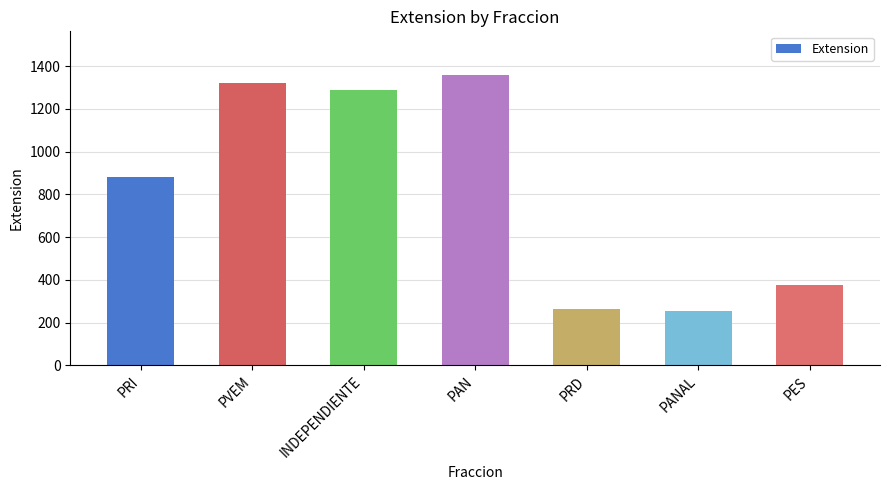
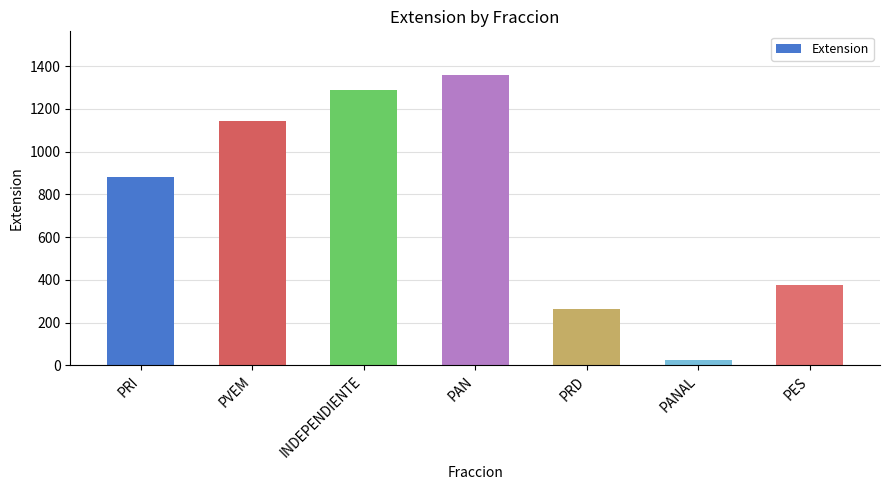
PVEM: 1320 -> 1150
PANAL: 260 -> 30
